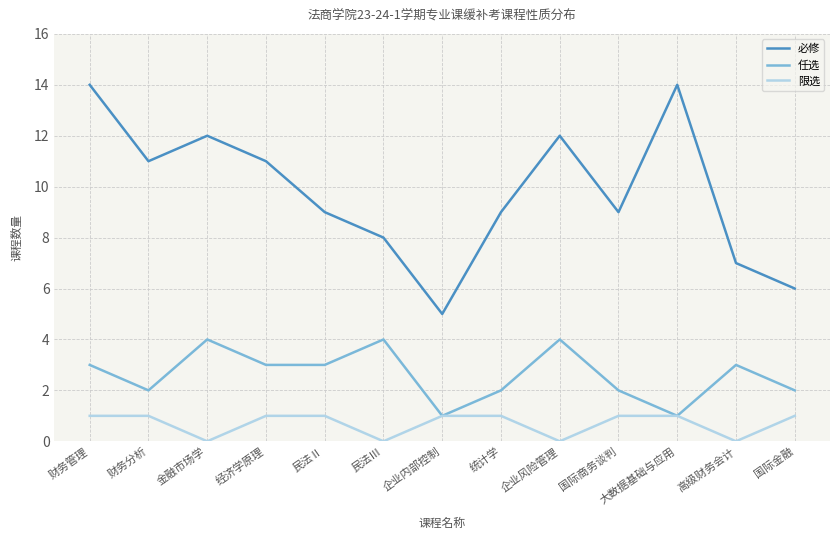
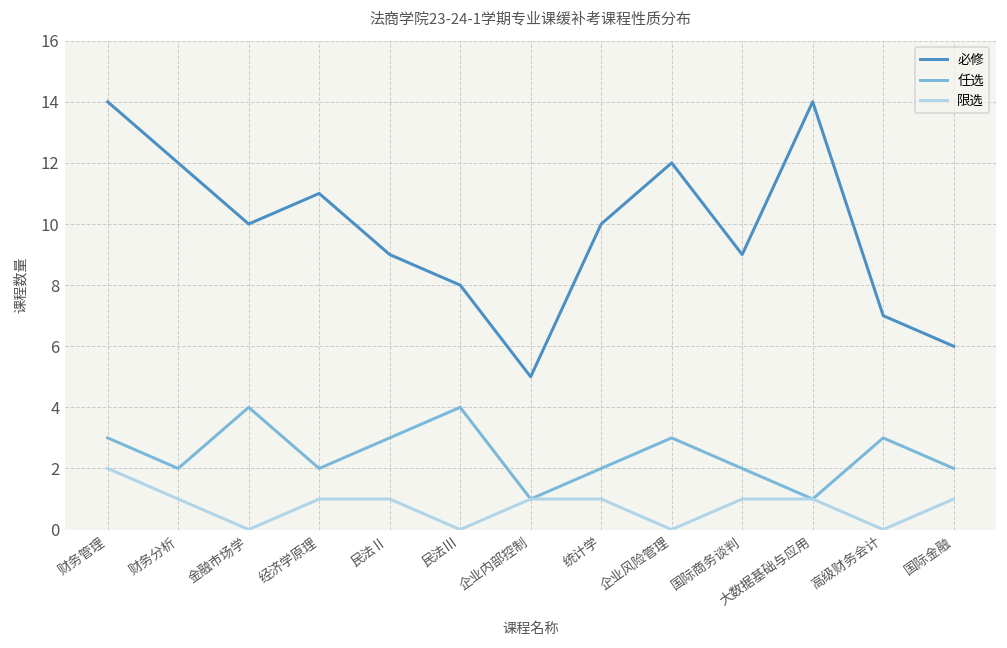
限选, 财务管理: 1 -> 2
必修, 财务分析: 11 -> 12
必修, 金融市场学: 12 -> 10
任选, 经济学原理: 3 -> 2
必修, 统计学: 9 -> 10
任选, 企业风险管理: 4 -> 3
